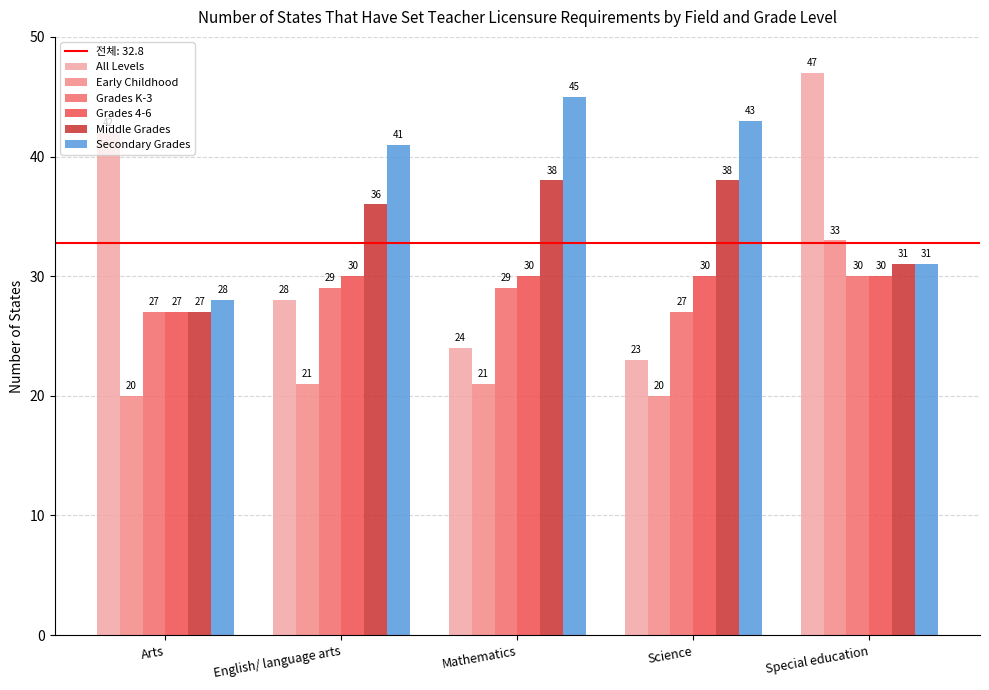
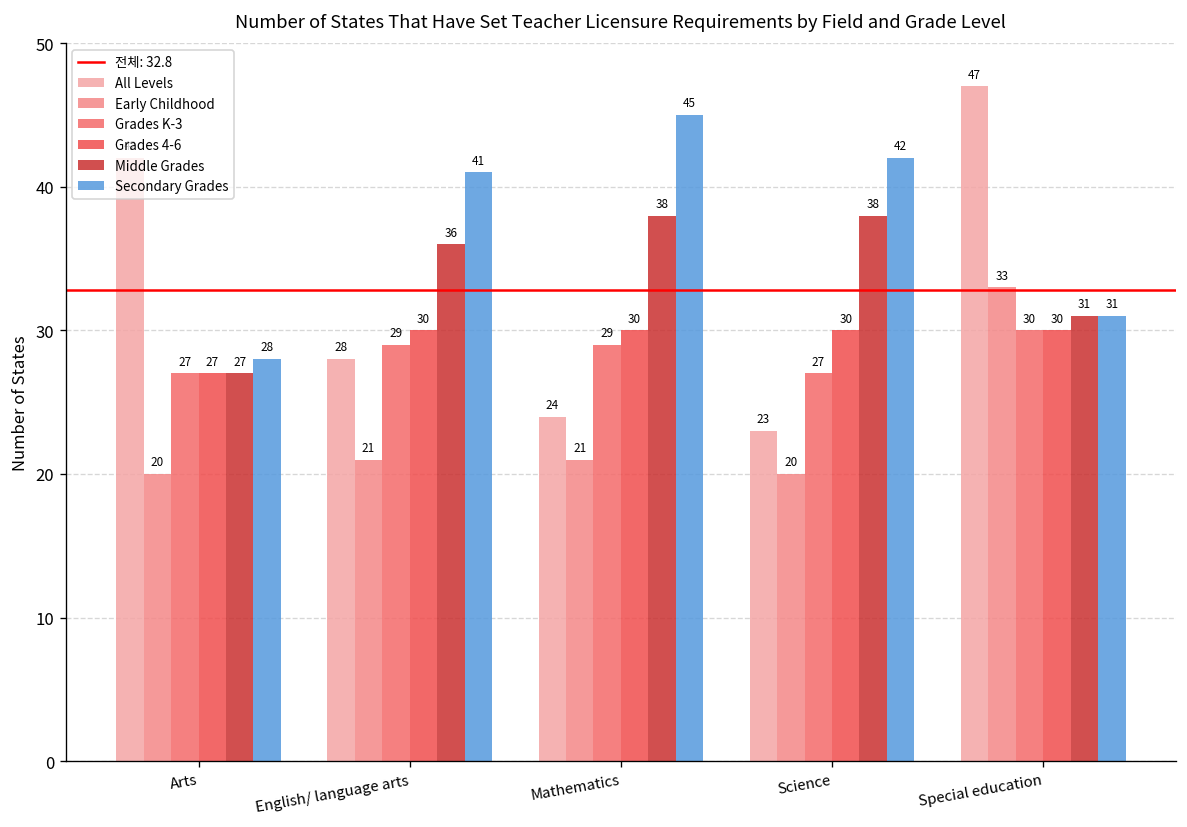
Secondary Grades, Science: 43 -> 42
